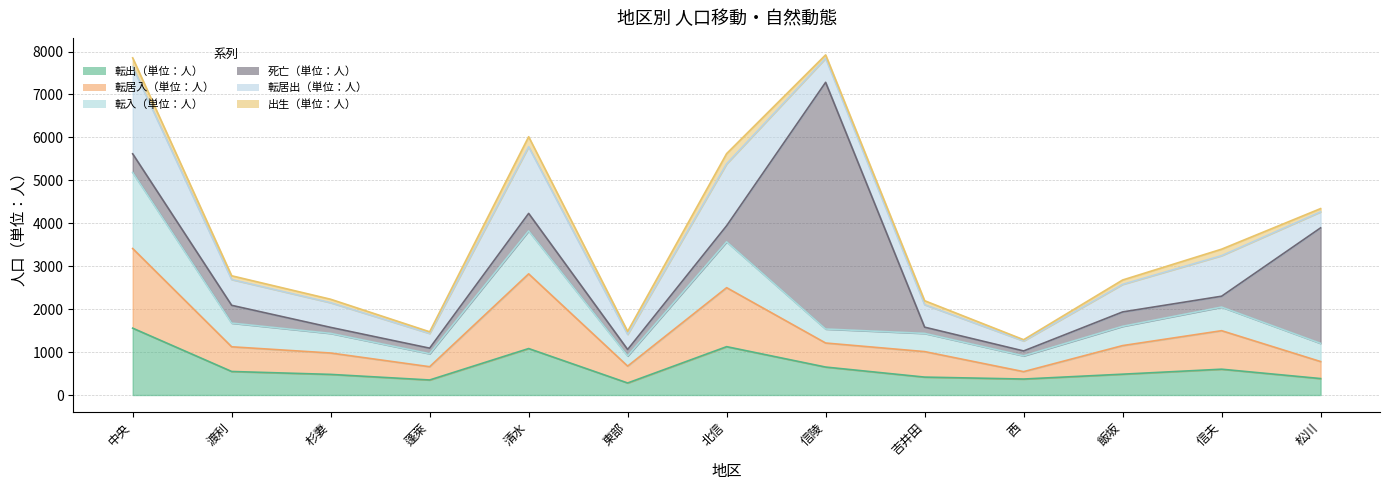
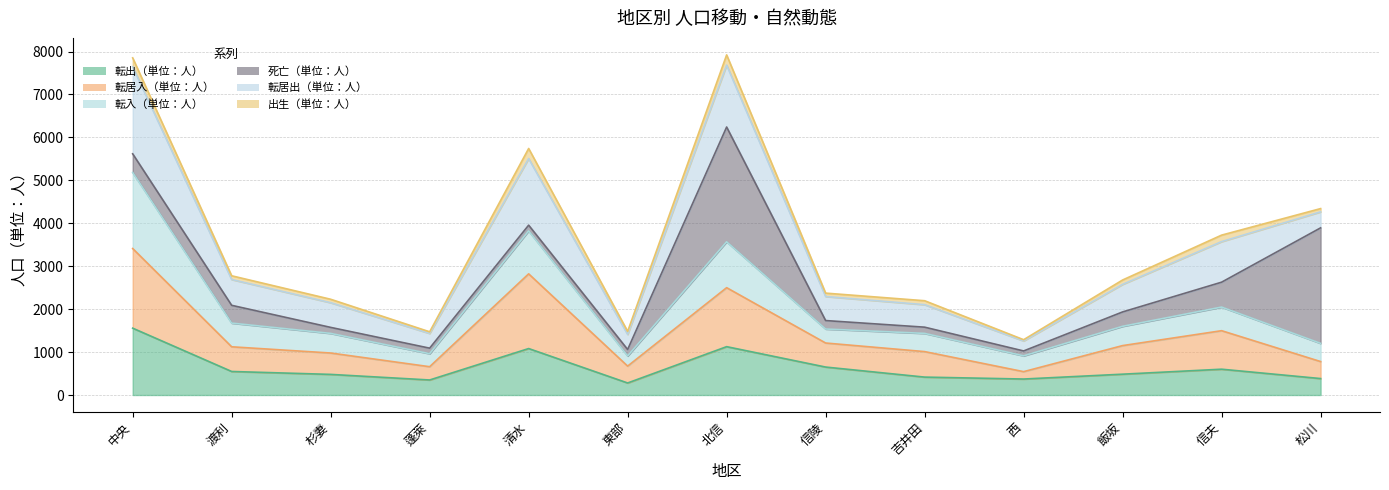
死亡（単位：人）, 清水: 400 -> 100
死亡（単位：人）, 北信: 400 -> 2700
死亡（単位：人）, 信陵: 5700 -> 200
死亡（単位：人）, 信夫: 300 -> 600
